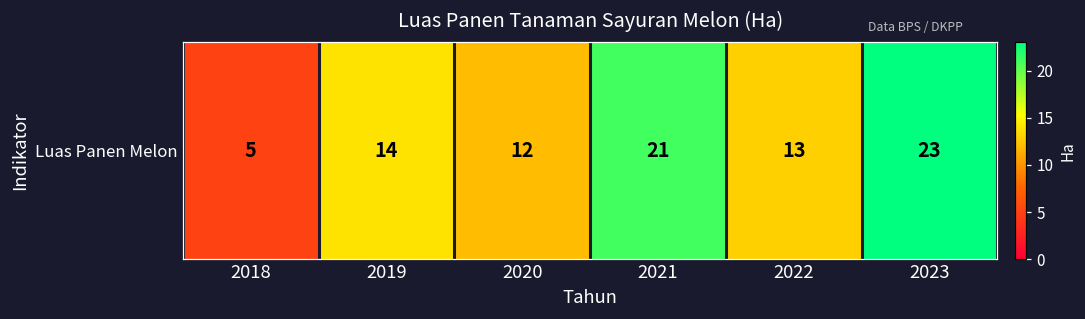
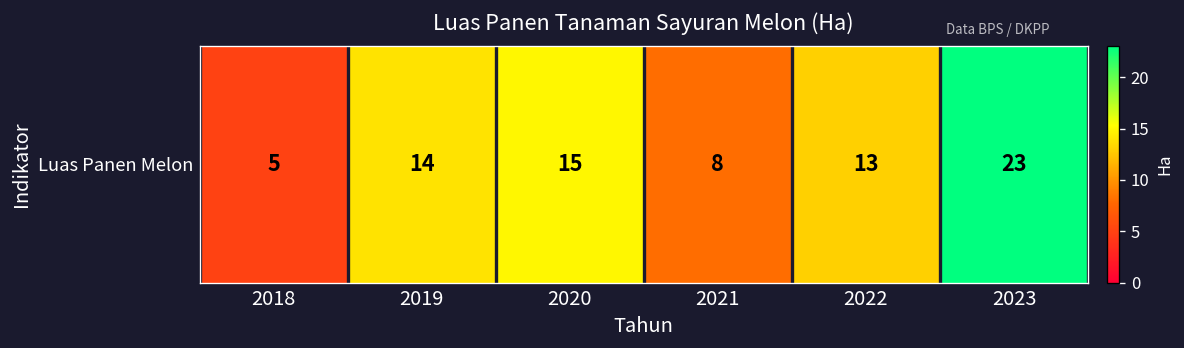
Luas Panen Melon, 2020: 12 -> 15
Luas Panen Melon, 2021: 21 -> 8
